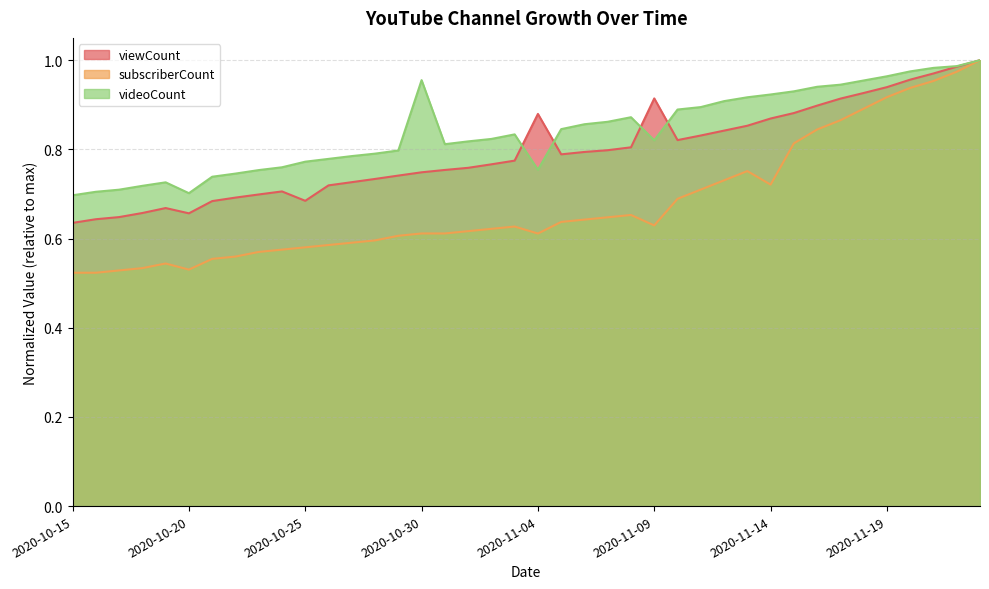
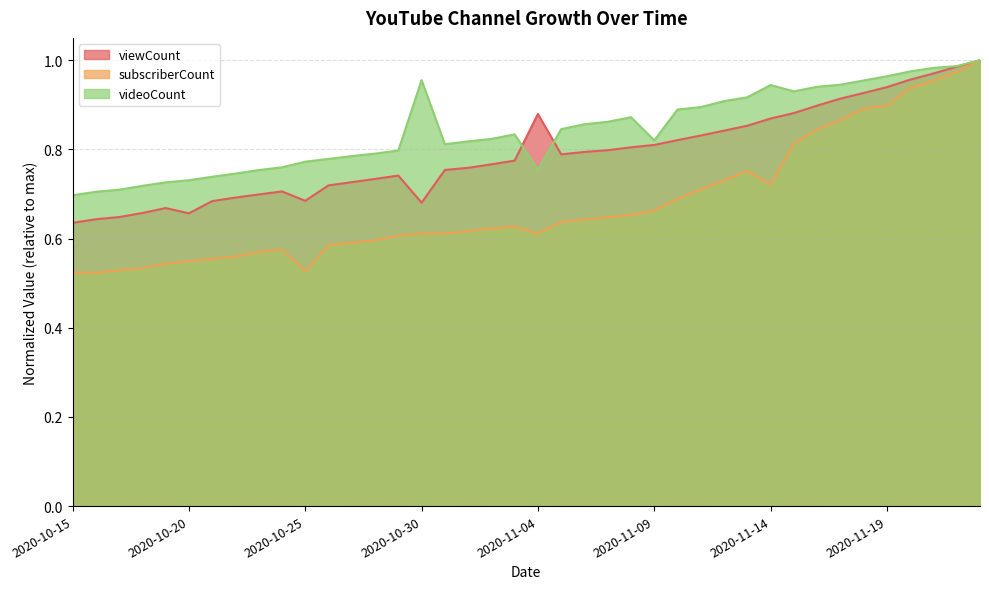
subscriberCount, 2020-10-20: 0.53 -> 0.55
videoCount, 2020-10-20: 0.70 -> 0.73
subscriberCount, 2020-10-25: 0.58 -> 0.53
viewCount, 2020-10-30: 0.75 -> 0.68
viewCount, 2020-11-09: 0.91 -> 0.81
subscriberCount, 2020-11-09: 0.63 -> 0.66
videoCount, 2020-11-14: 0.92 -> 0.94
subscriberCount, 2020-11-19: 0.92 -> 0.90
